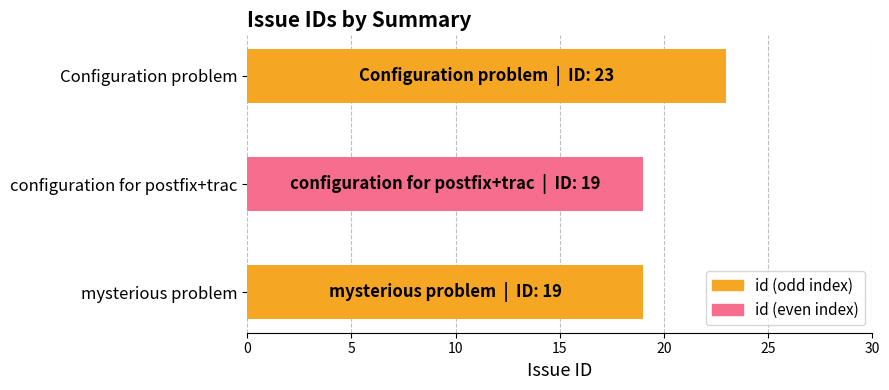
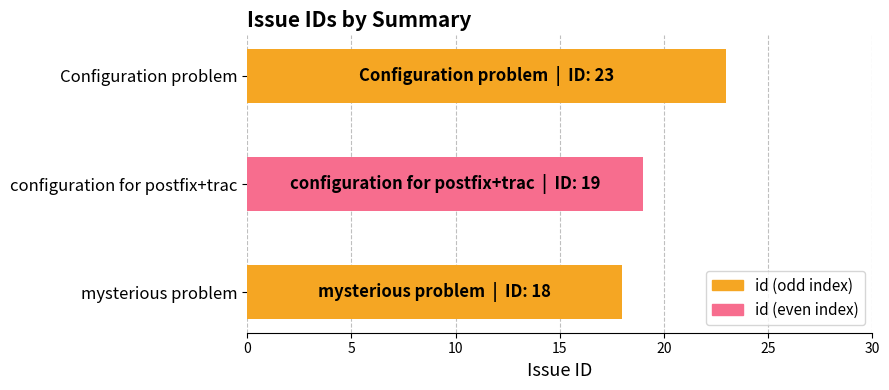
mysterious problem: 19 -> 18
